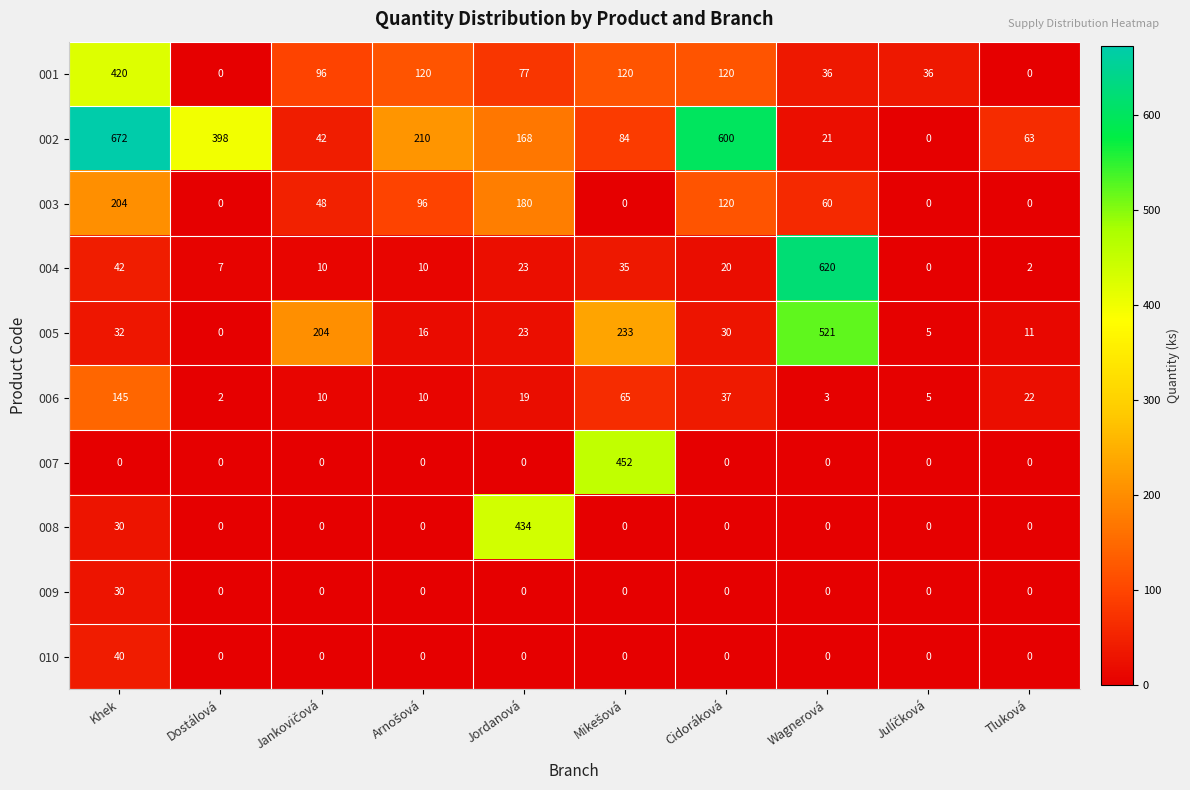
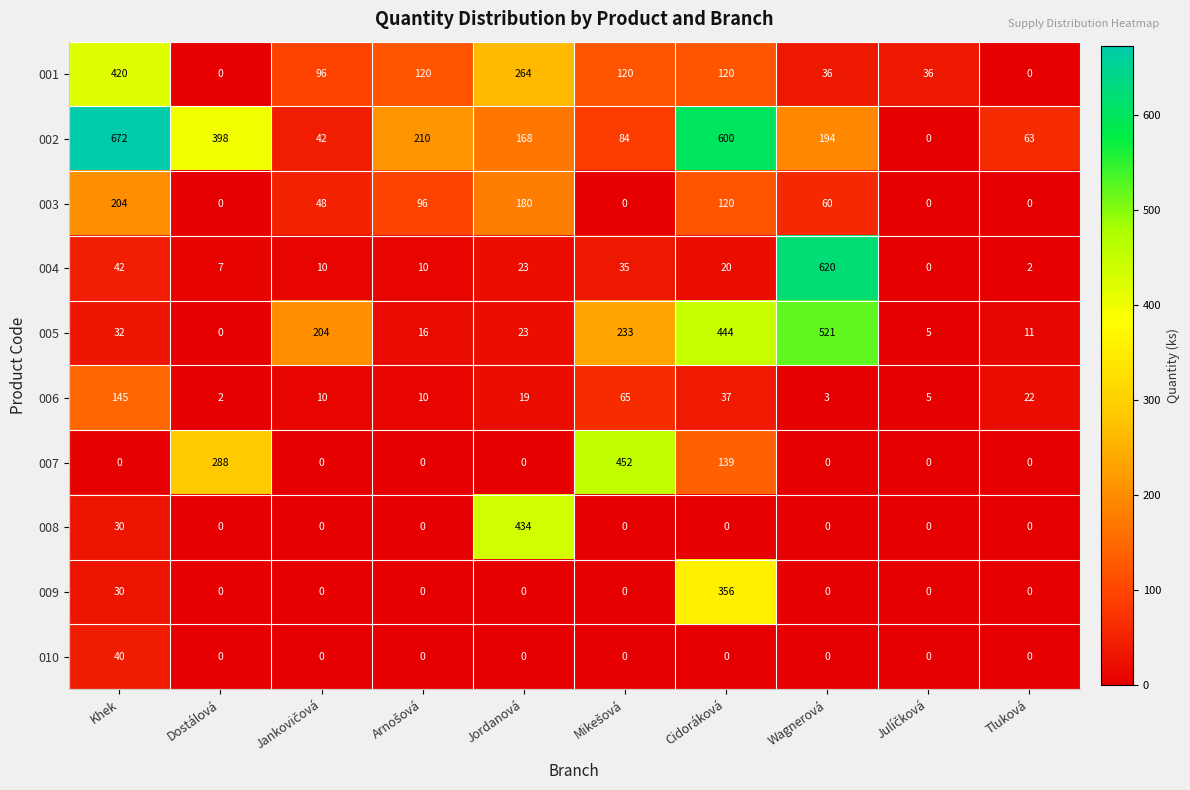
001, Jordanová: 77 -> 264
002, Wagnerová: 21 -> 194
005, Cidoráková: 30 -> 444
007, Dostálová: 0 -> 288
007, Cidoráková: 0 -> 139
009, Cidoráková: 0 -> 356
